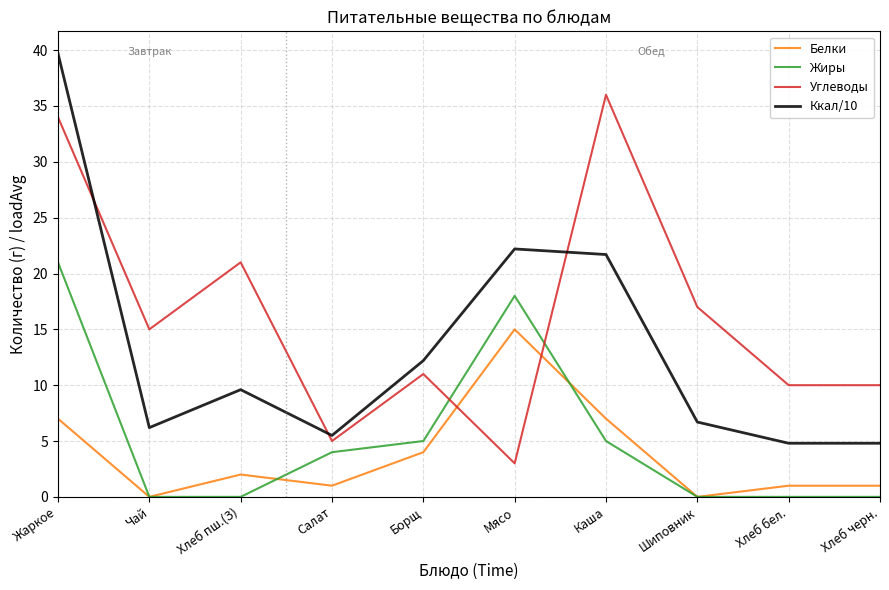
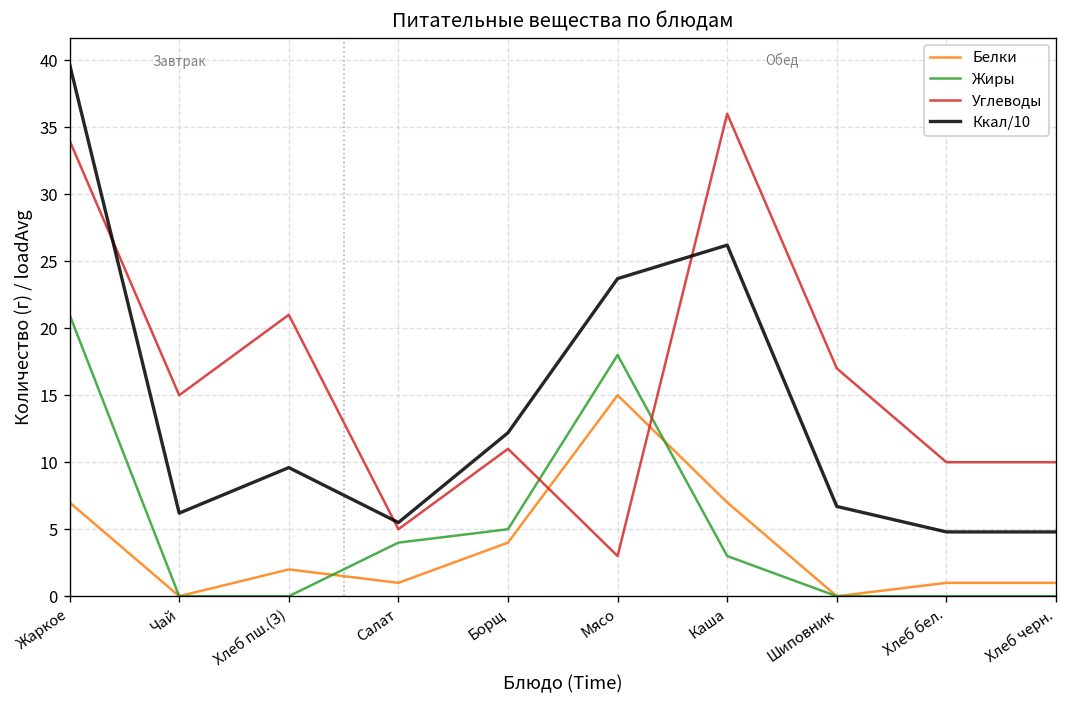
Ккал/10, Мясо: 22.2 -> 23.7
Жиры, Каша: 5 -> 3
Ккал/10, Каша: 21.7 -> 26.2
